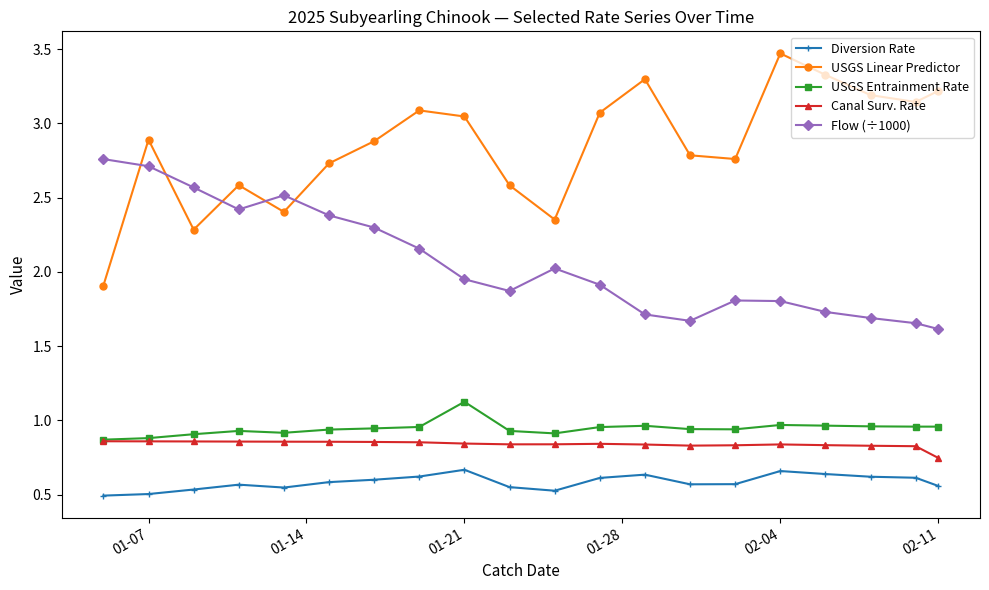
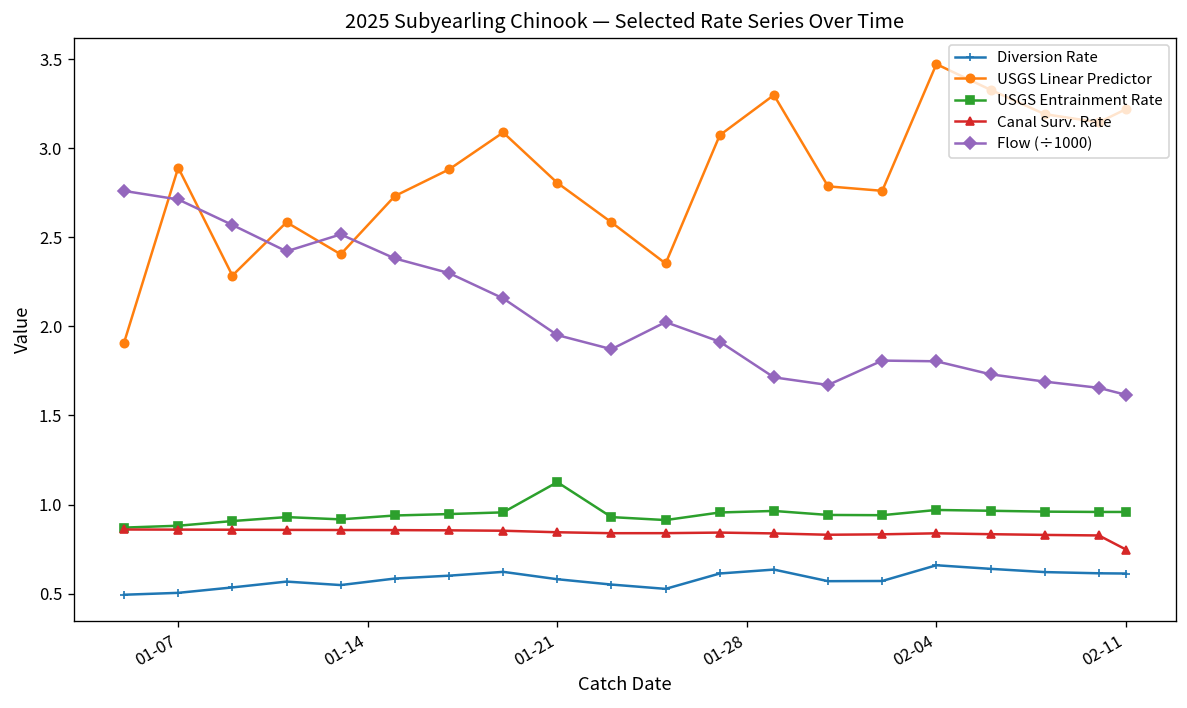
Diversion Rate, 01-21: 0.67 -> 0.58
USGS Linear Predictor, 01-21: 3.05 -> 2.81
Diversion Rate, 02-11: 0.56 -> 0.61
